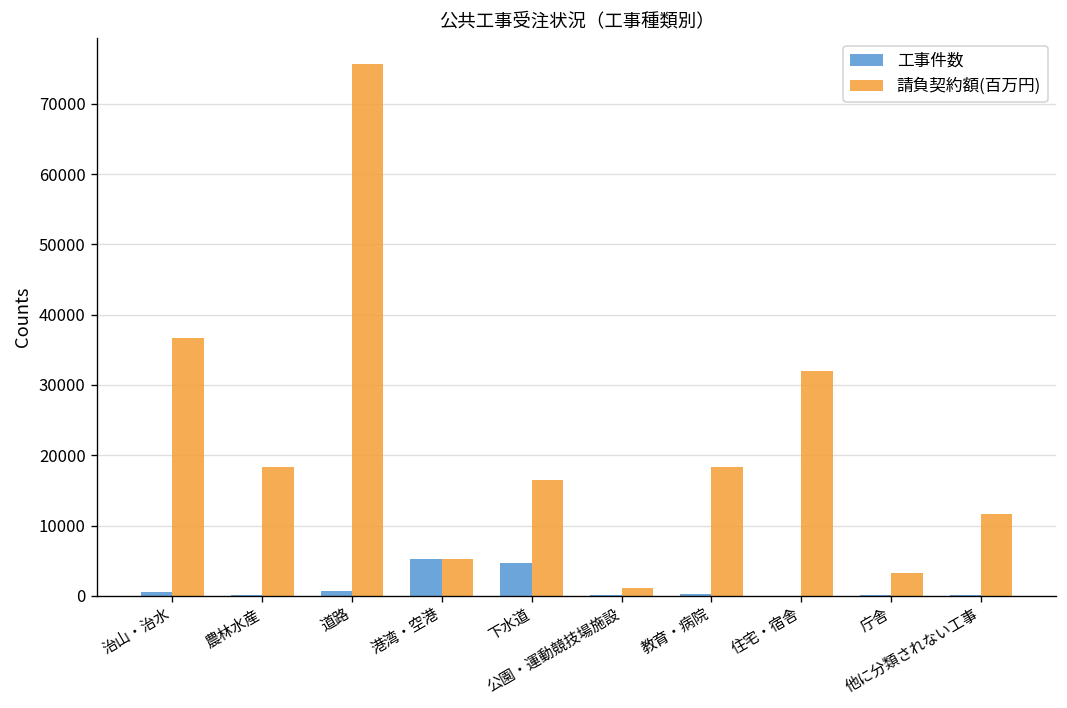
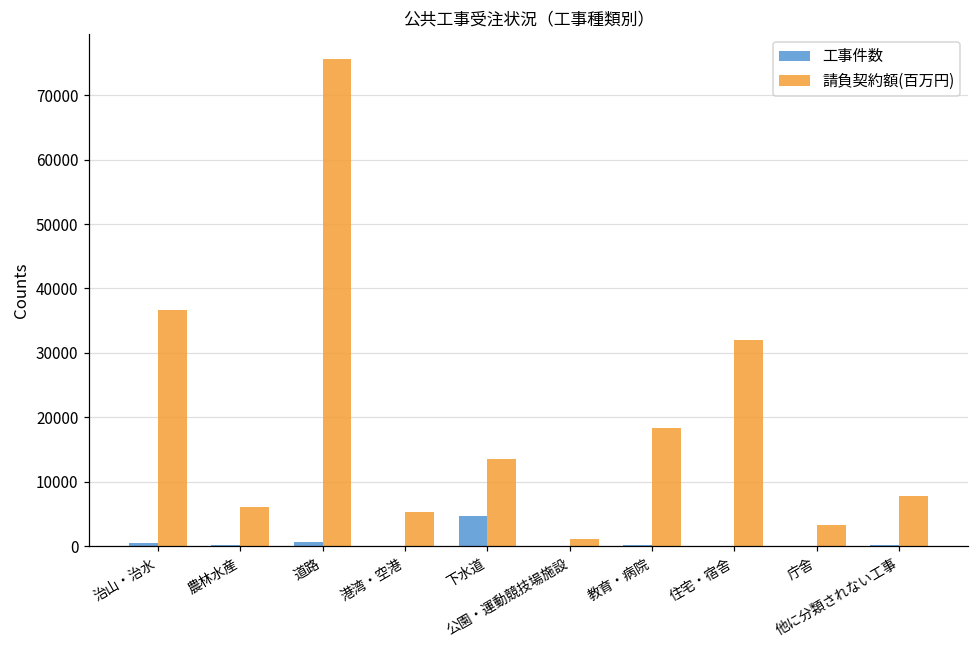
請負契約額(百万円), 農林水産: 18000 -> 6000
工事件数, 港湾・空港: 5000 -> 0
請負契約額(百万円), 下水道: 17000 -> 14000
請負契約額(百万円), 他に分類されない工事: 12000 -> 8000
